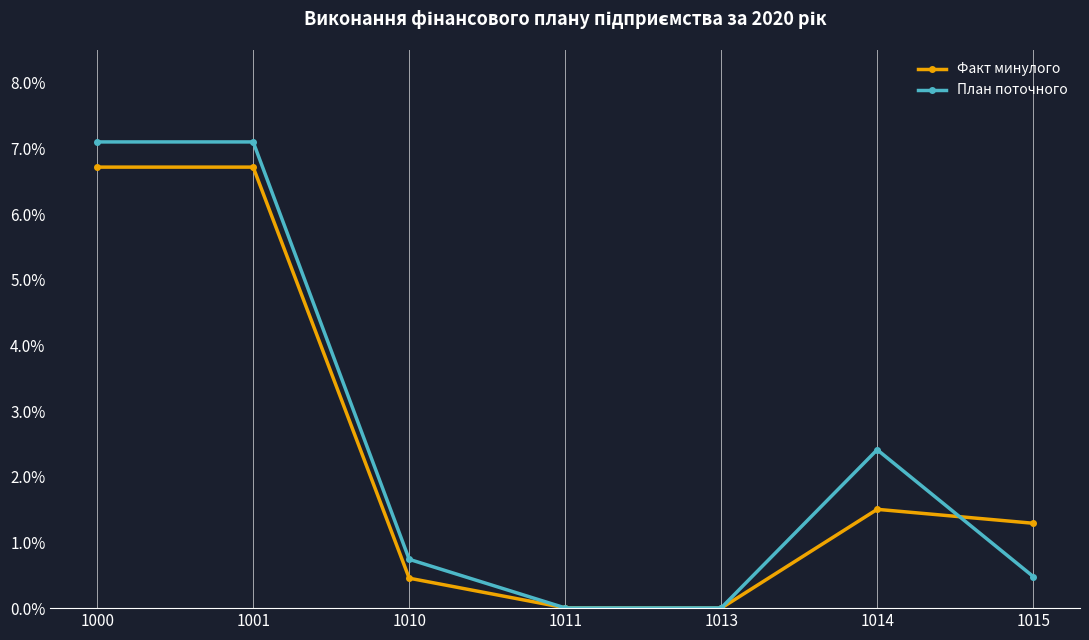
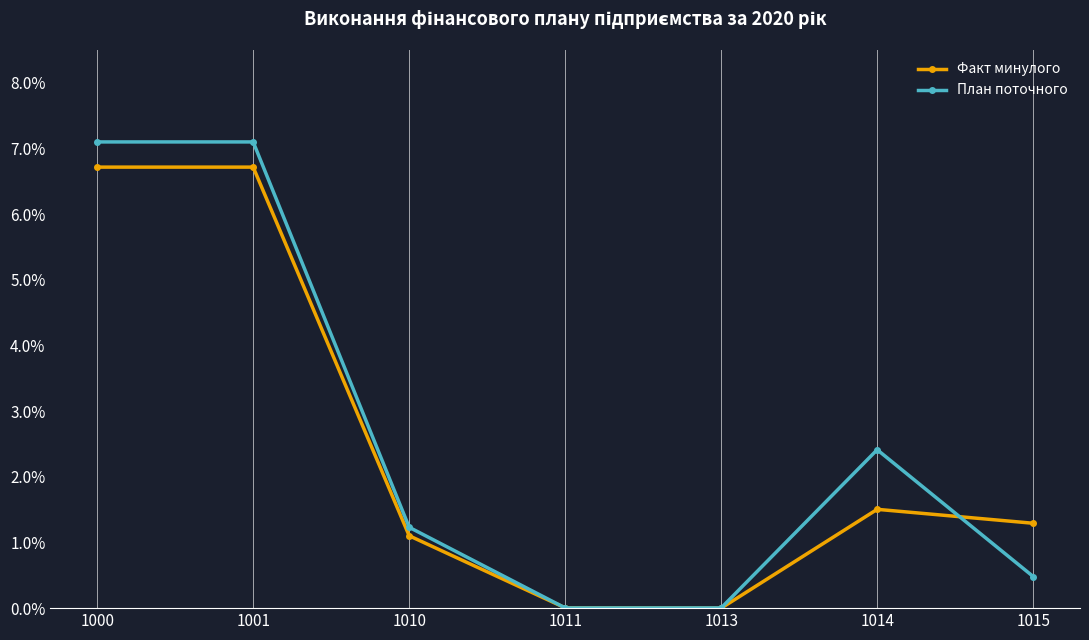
Факт минулого, 1010: 0.5% -> 1.1%
План поточного, 1010: 0.7% -> 1.2%
